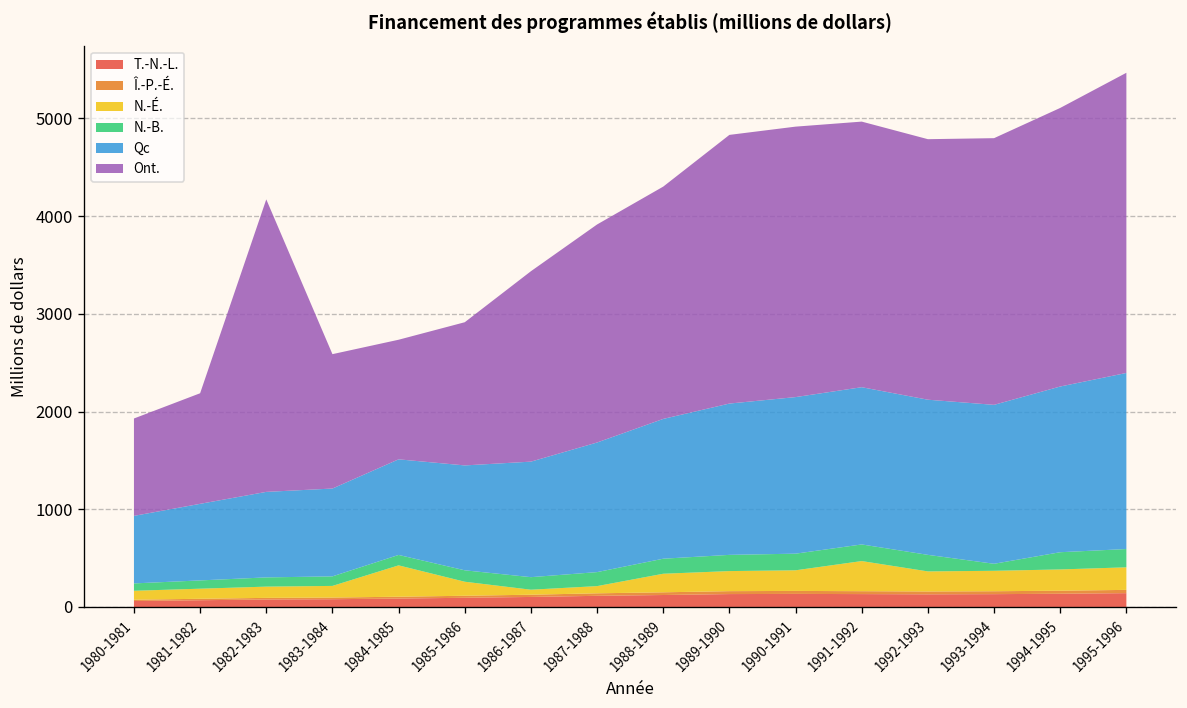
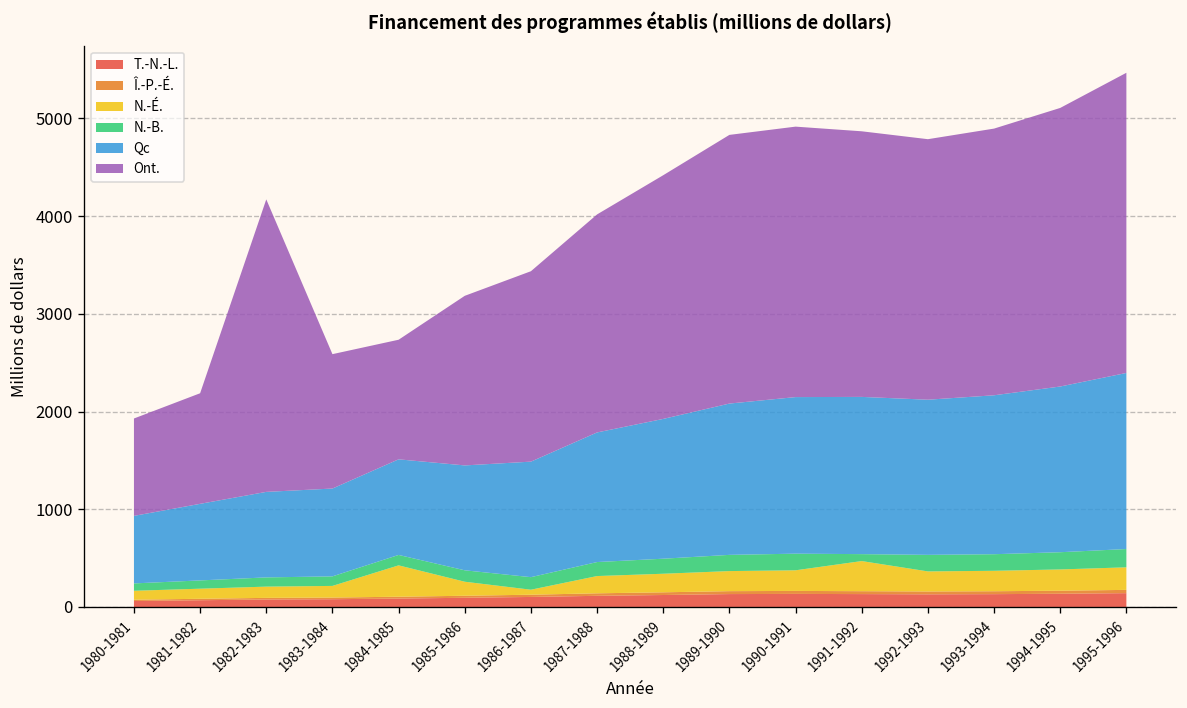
Ont., 1985-1986: 1500 -> 1700
N.-É., 1987-1988: 100 -> 200
Ont., 1988-1989: 2400 -> 2500
N.-B., 1991-1992: 200 -> 100
N.-B., 1993-1994: 100 -> 200
